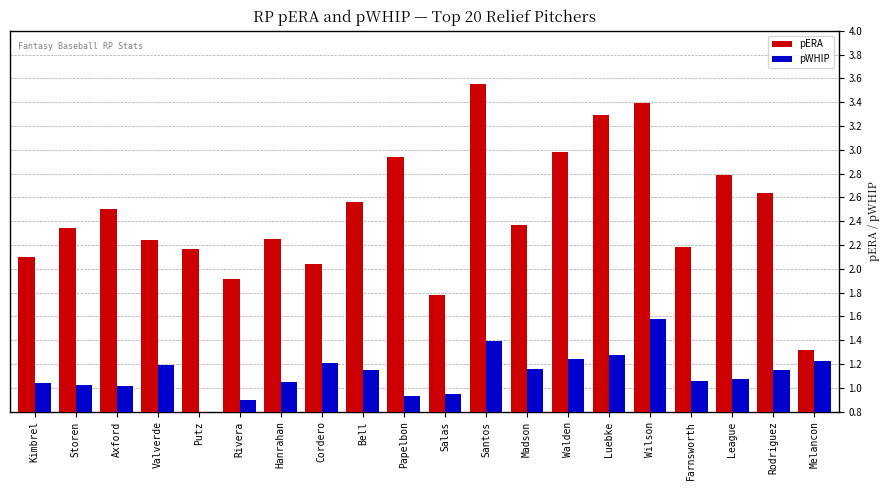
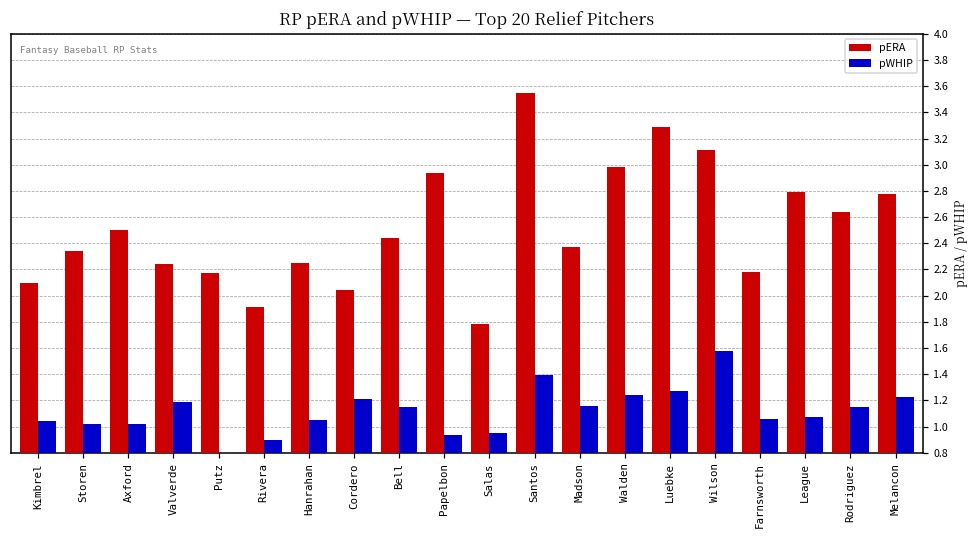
pERA, Bell: 2.56 -> 2.44
pERA, Wilson: 3.39 -> 3.11
pERA, Melancon: 1.32 -> 2.78
